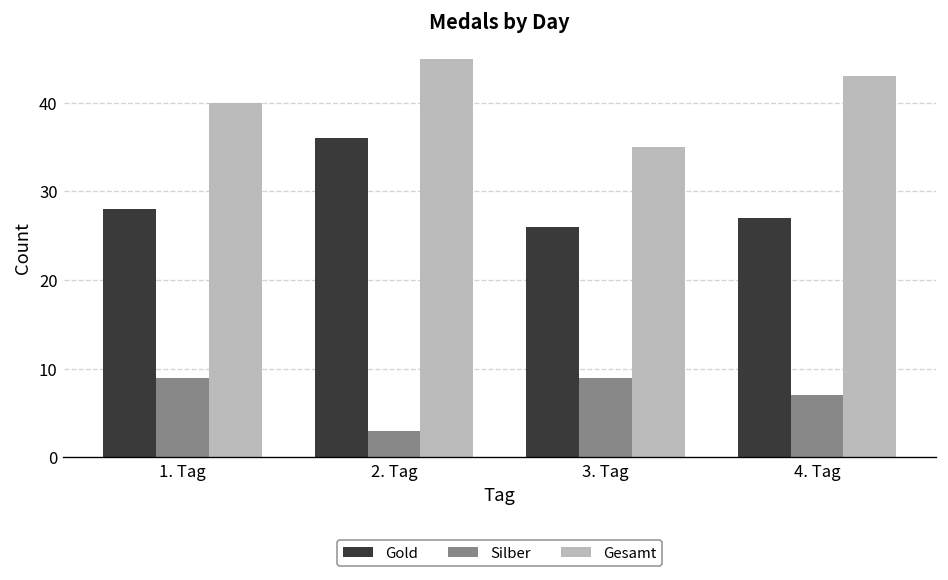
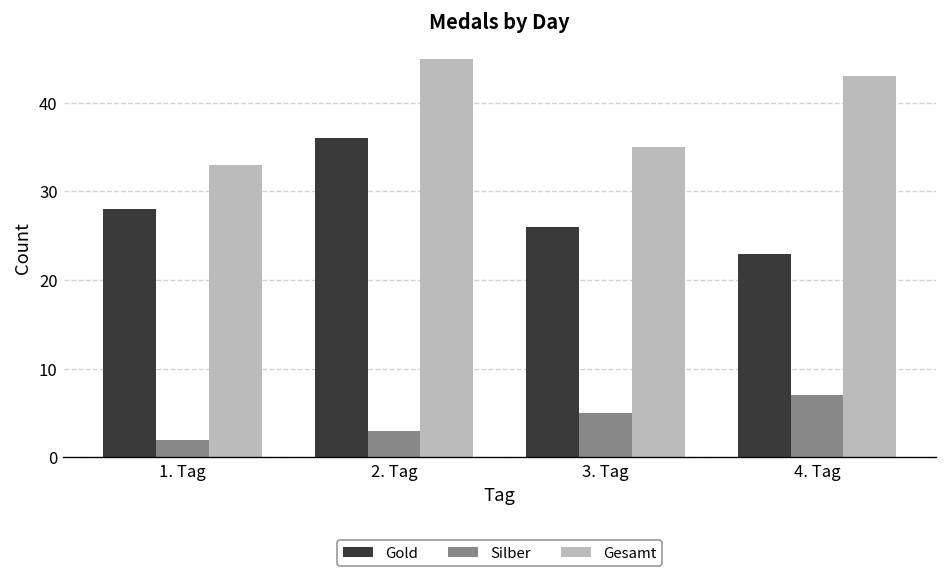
Silber, 1. Tag: 9 -> 2
Gesamt, 1. Tag: 40 -> 33
Silber, 3. Tag: 9 -> 5
Gold, 4. Tag: 27 -> 23
